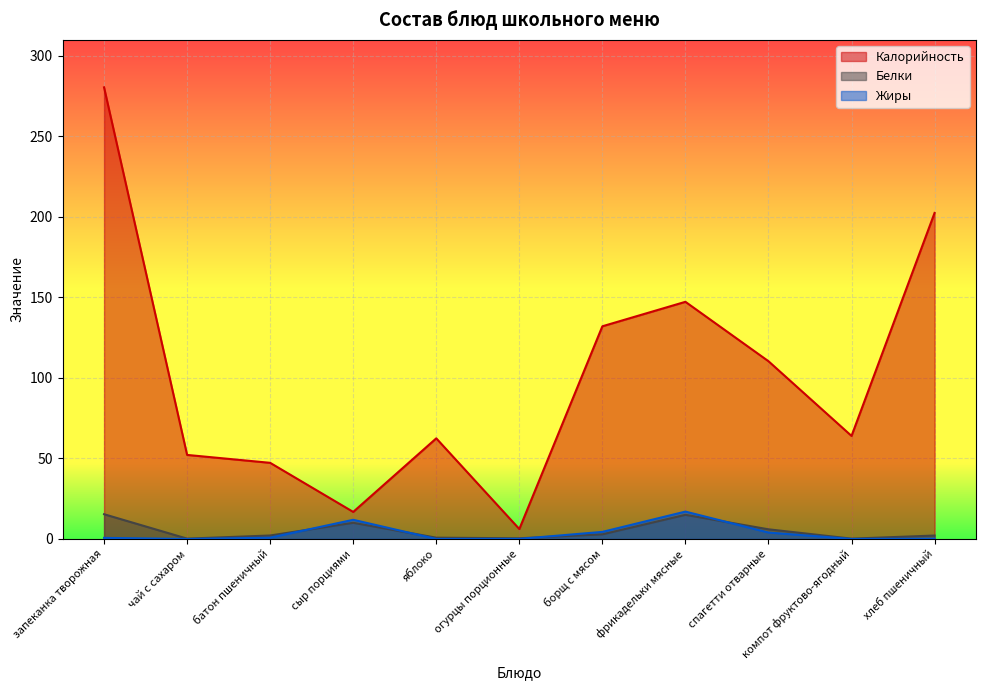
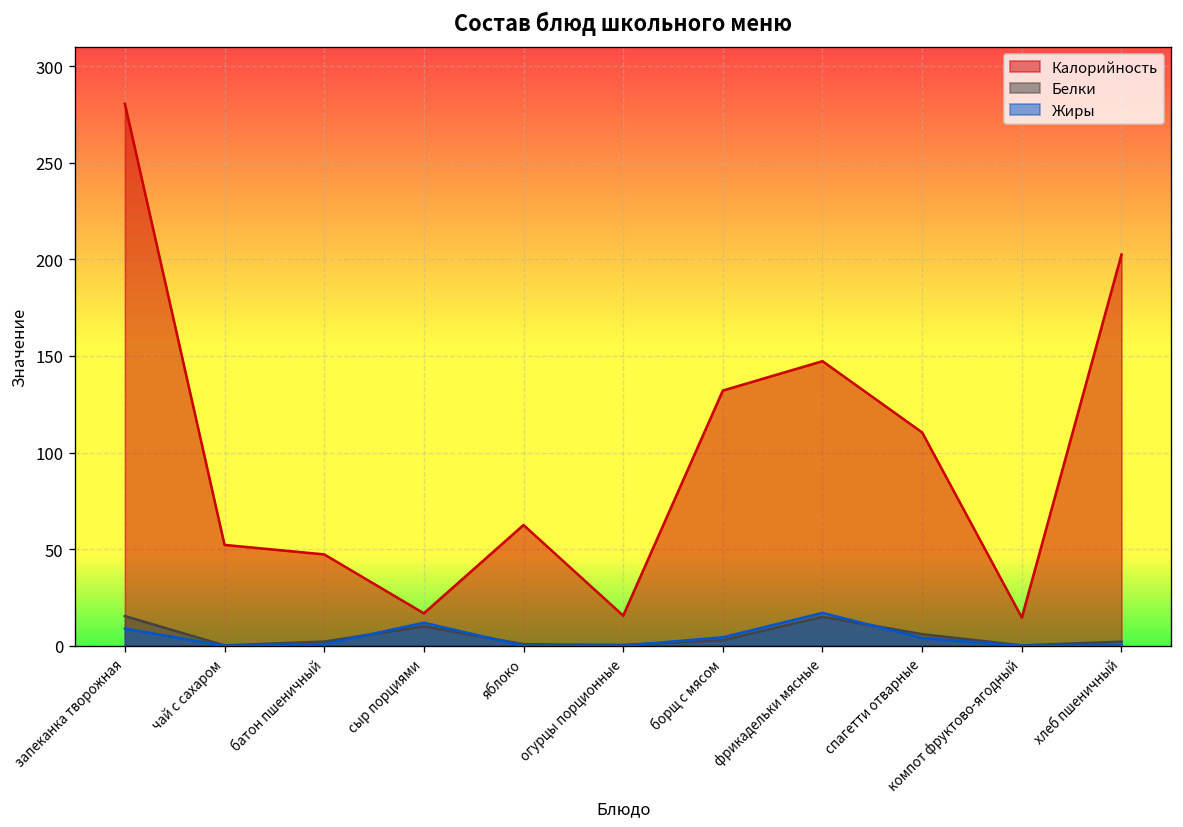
Жиры, запеканка творожная: 1 -> 9
Калорийность, огурцы порционные: 6 -> 16
Калорийность, компот фруктово-ягодный: 64 -> 15
